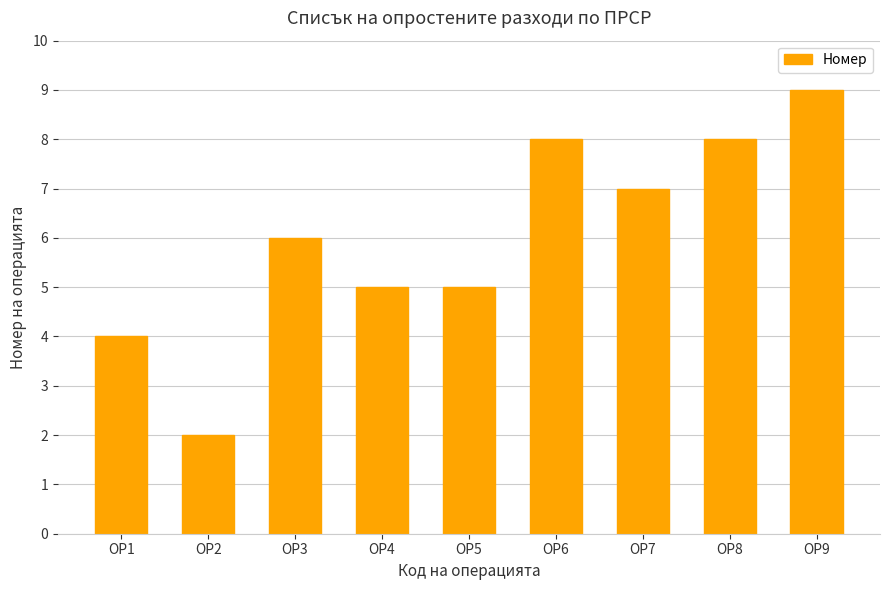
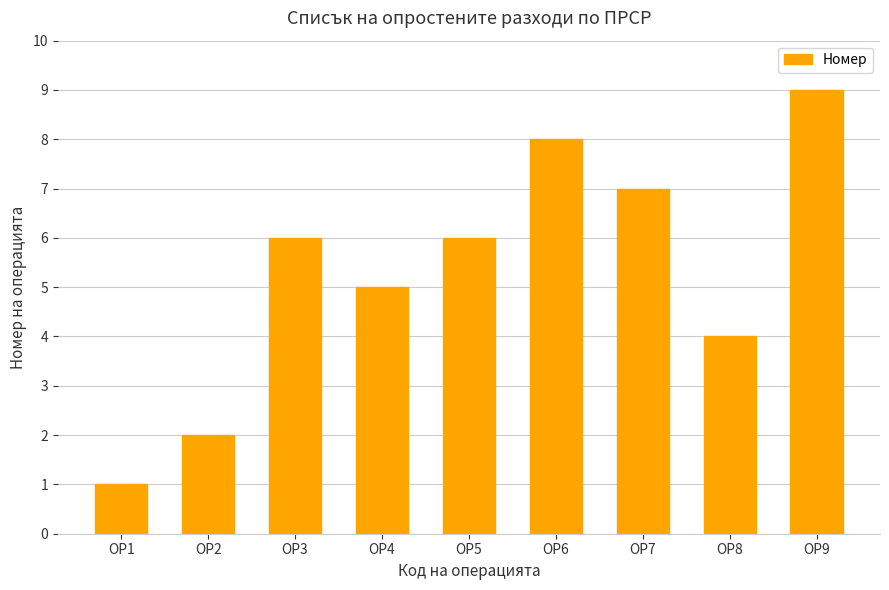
ОР1: 4 -> 1
ОР5: 5 -> 6
ОР8: 8 -> 4
